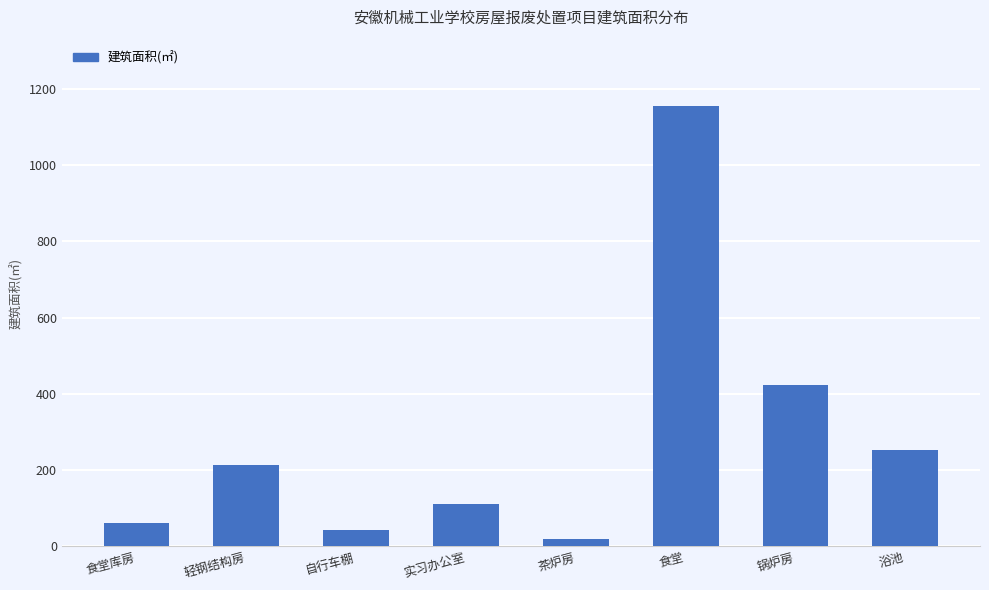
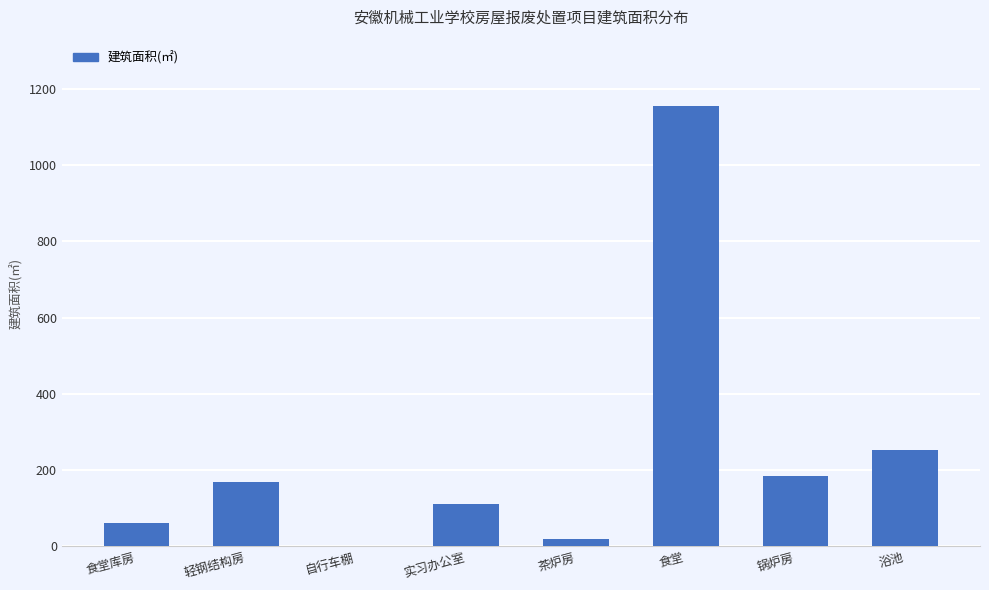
轻钢结构房: 210 -> 170
自行车棚: 40 -> 0
锅炉房: 420 -> 190
